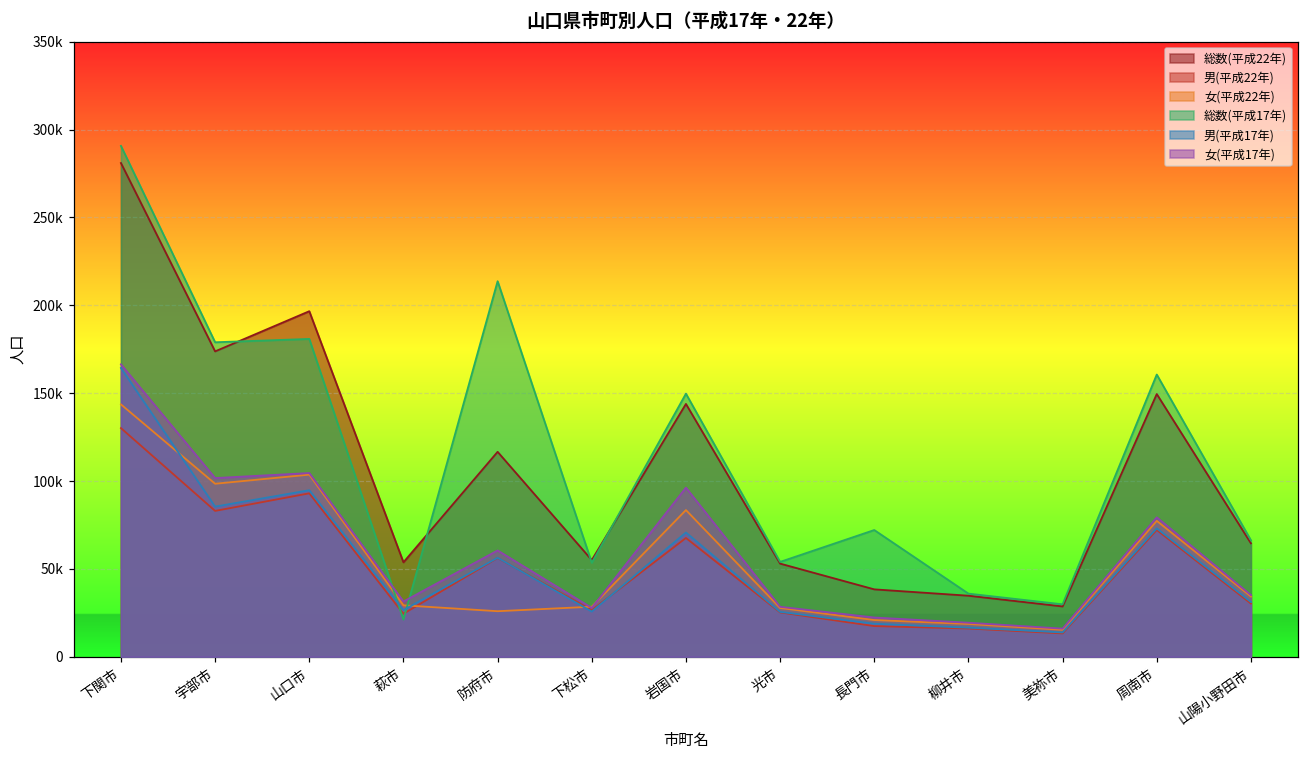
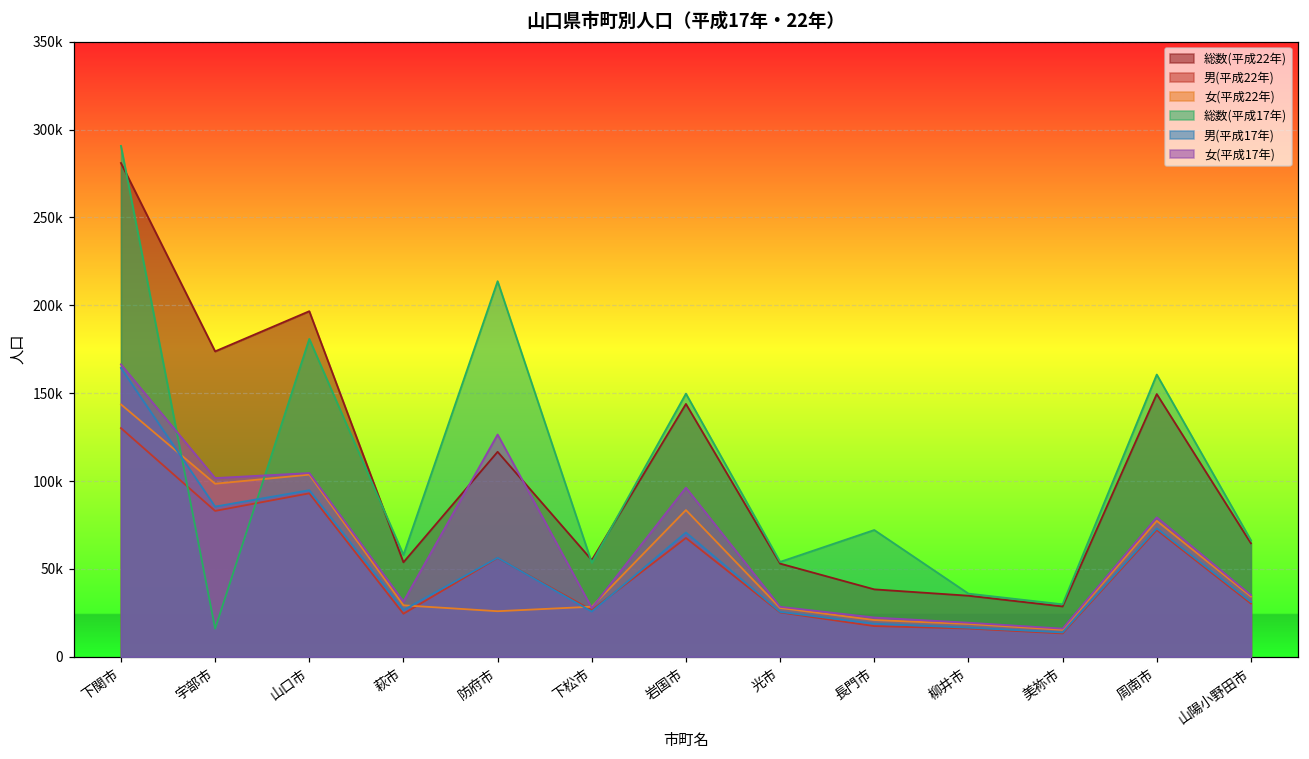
総数(平成17年), 宇部市: 179000 -> 16000
総数(平成17年), 萩市: 21000 -> 58000
女(平成17年), 防府市: 60000 -> 126000
